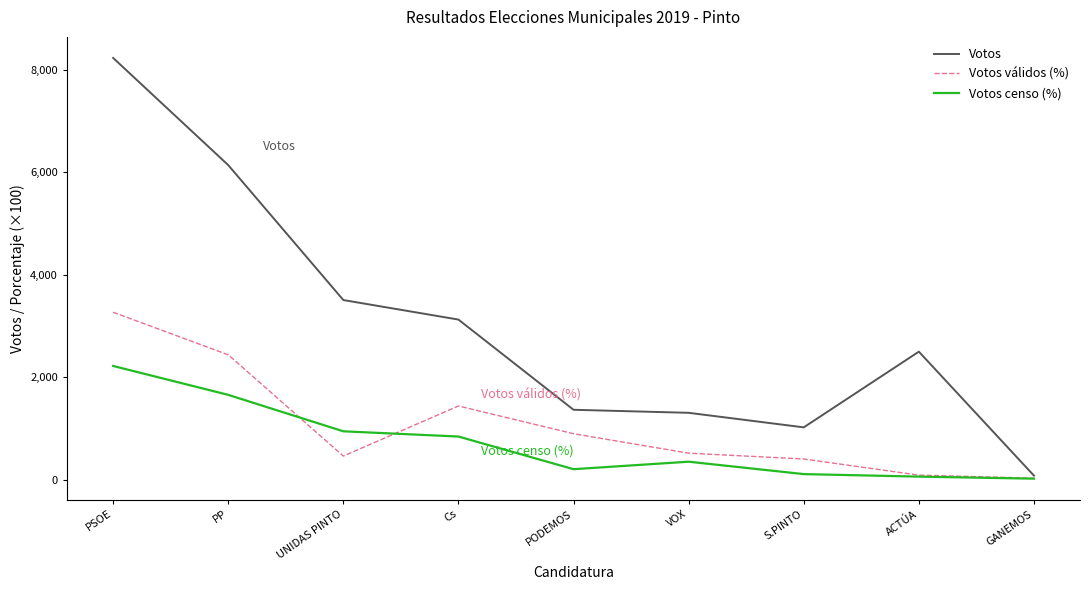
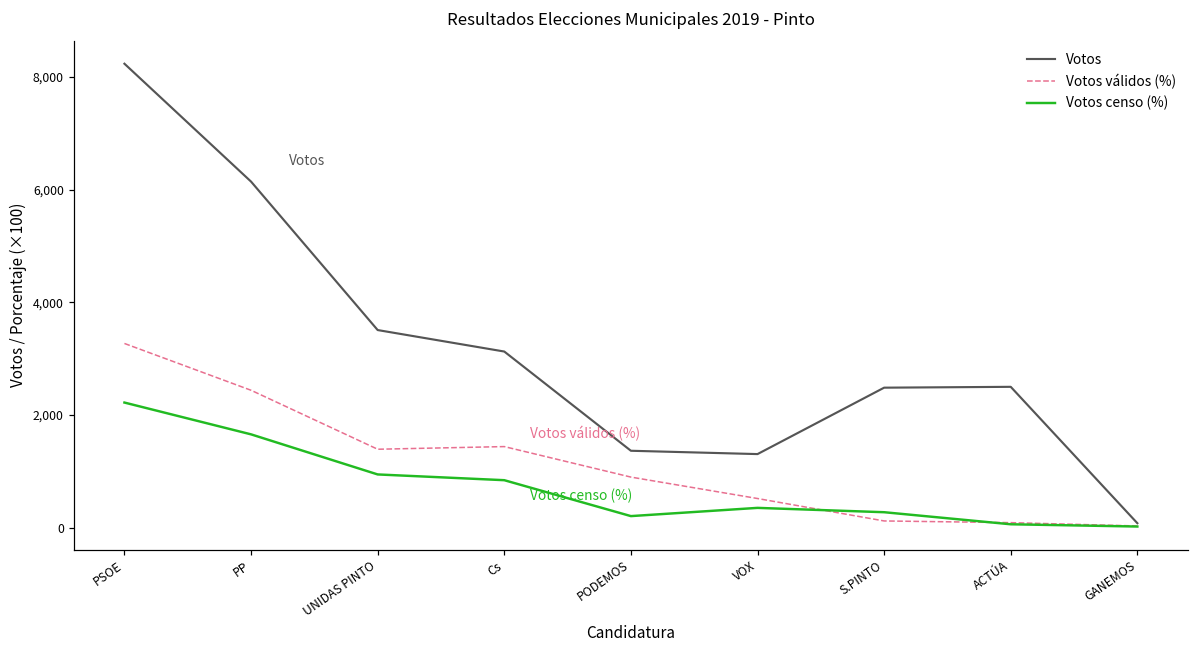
Votos válidos (%), UNIDAS PINTO: 500 -> 1,400
Votos, S.PINTO: 1,000 -> 2,500
Votos válidos (%), S.PINTO: 400 -> 100
Votos censo (%), S.PINTO: 100 -> 300
